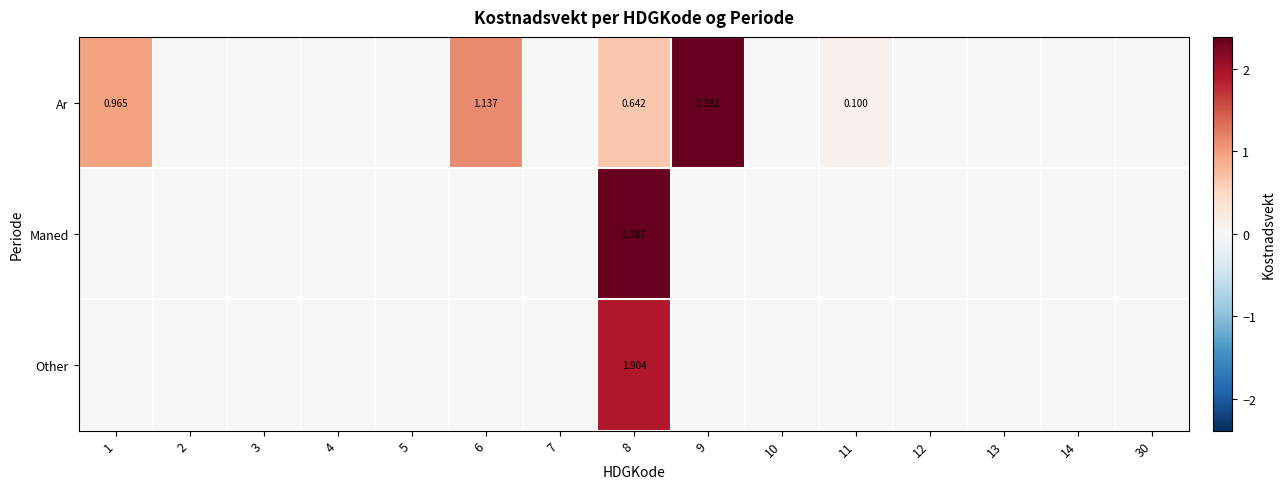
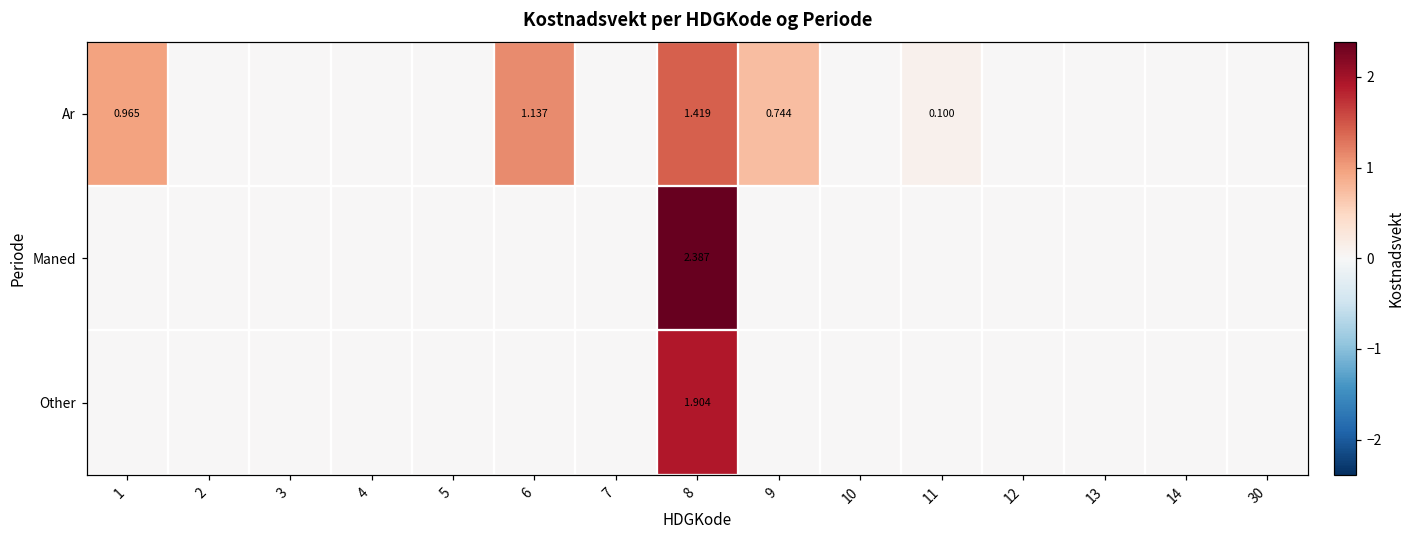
Ar, 8: 0.642 -> 1.419
Ar, 9: 2.382 -> 0.744
